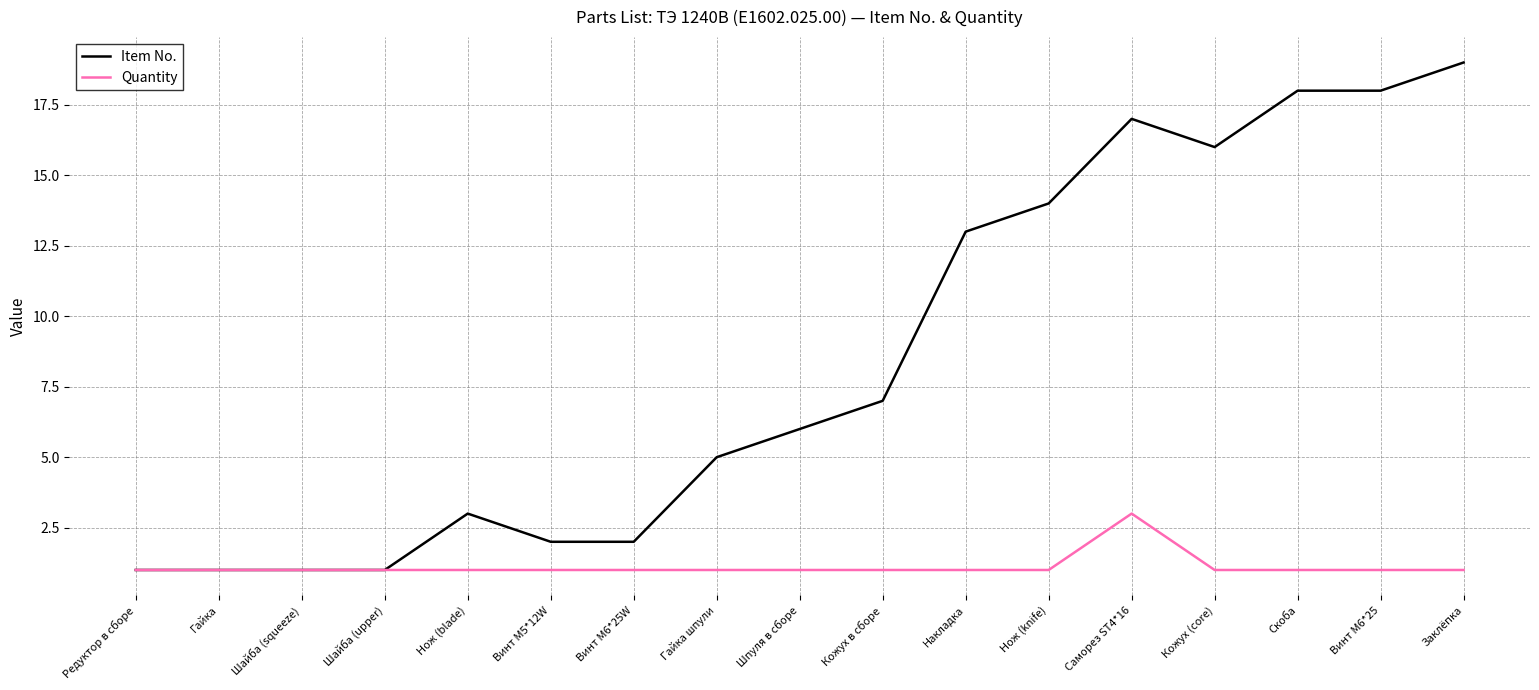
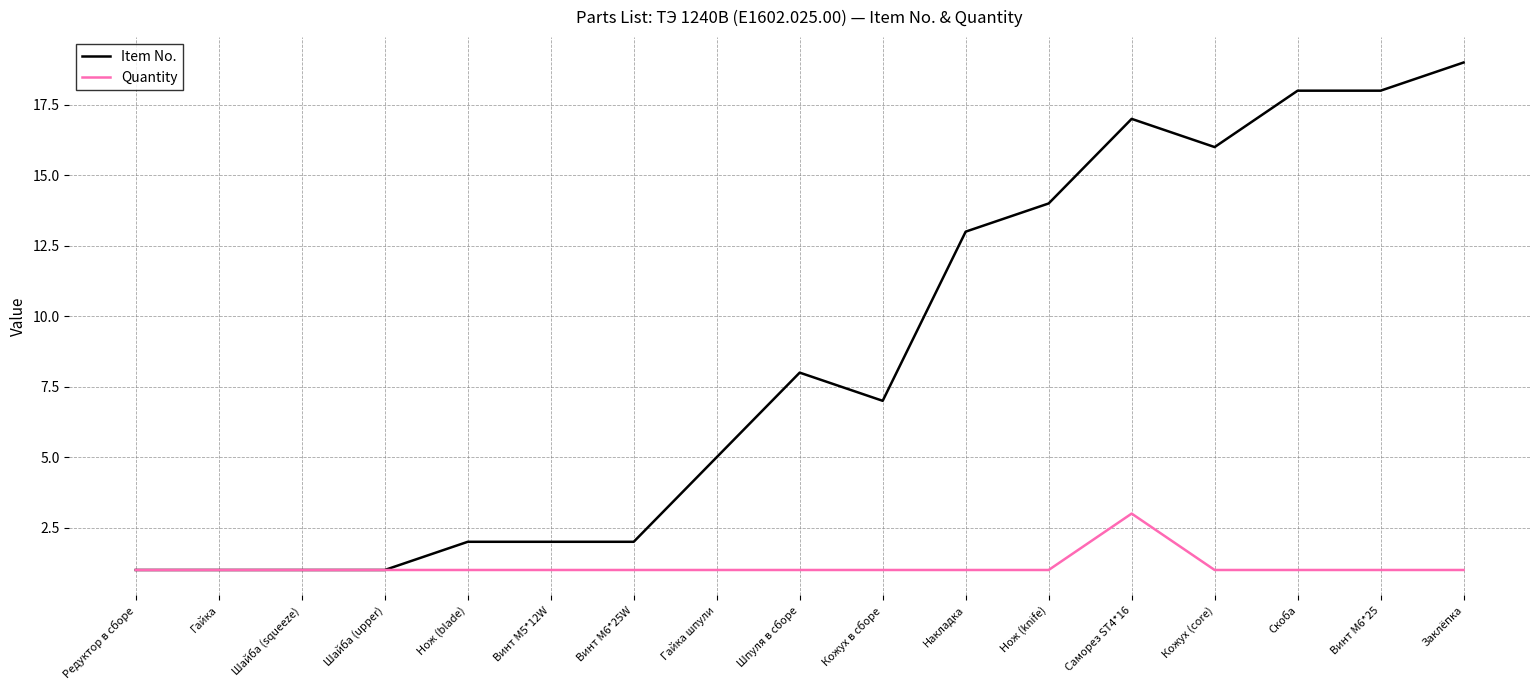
Item No., Нож (blade): 3 -> 2
Item No., Шпуля в сборе: 6 -> 8
